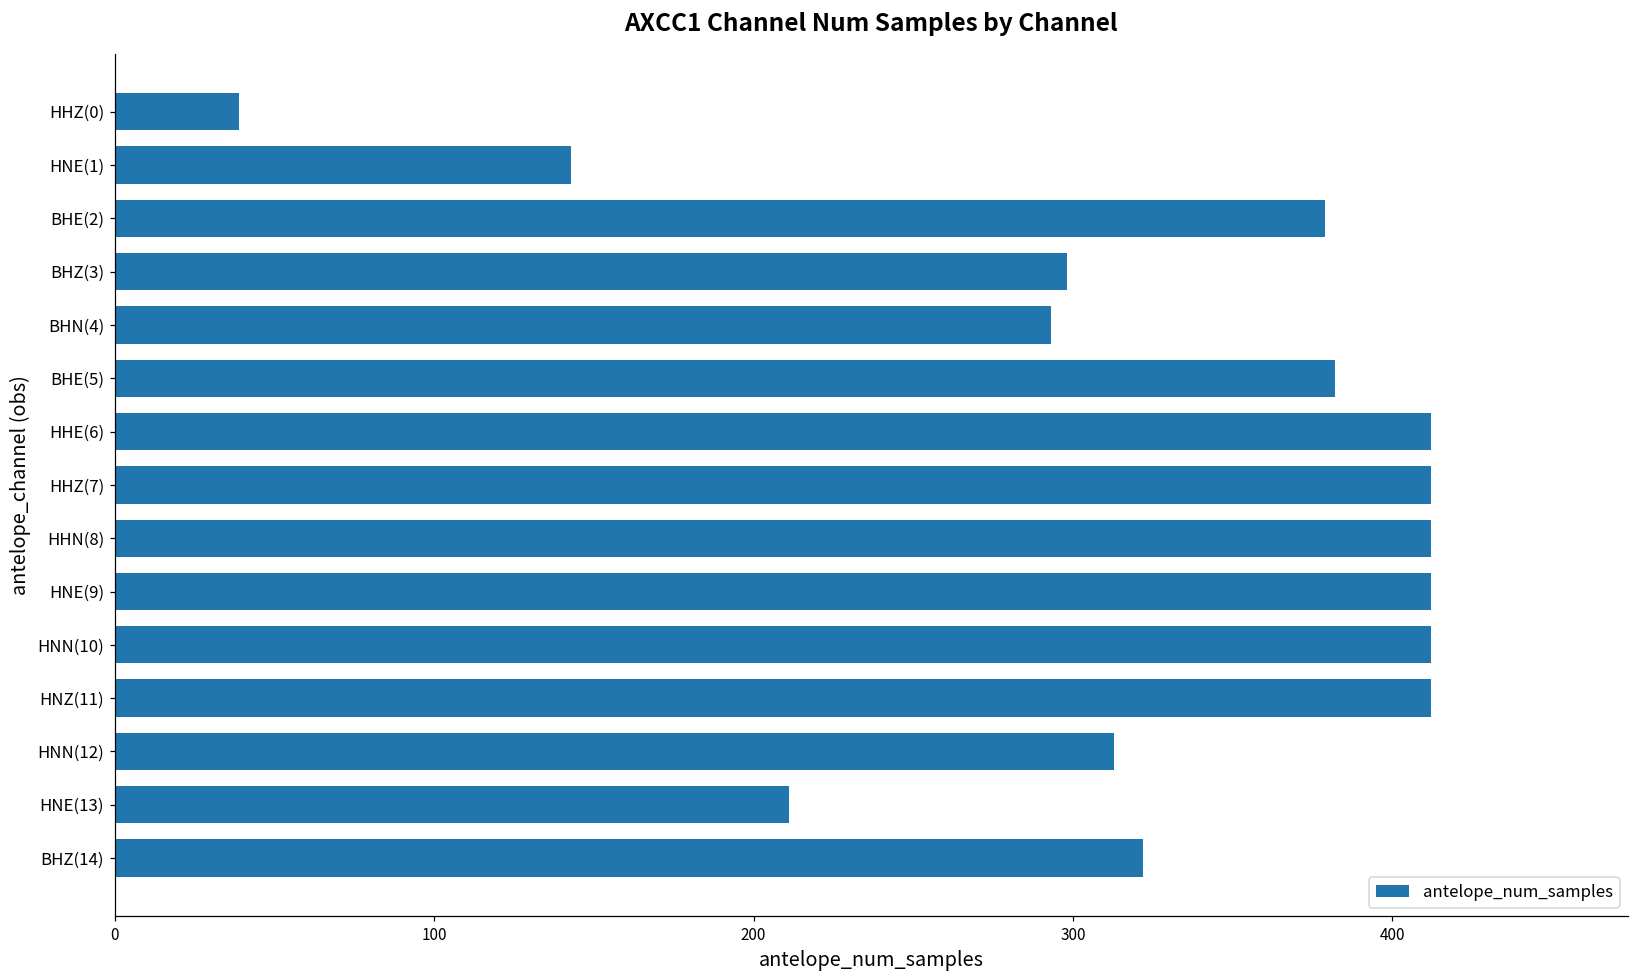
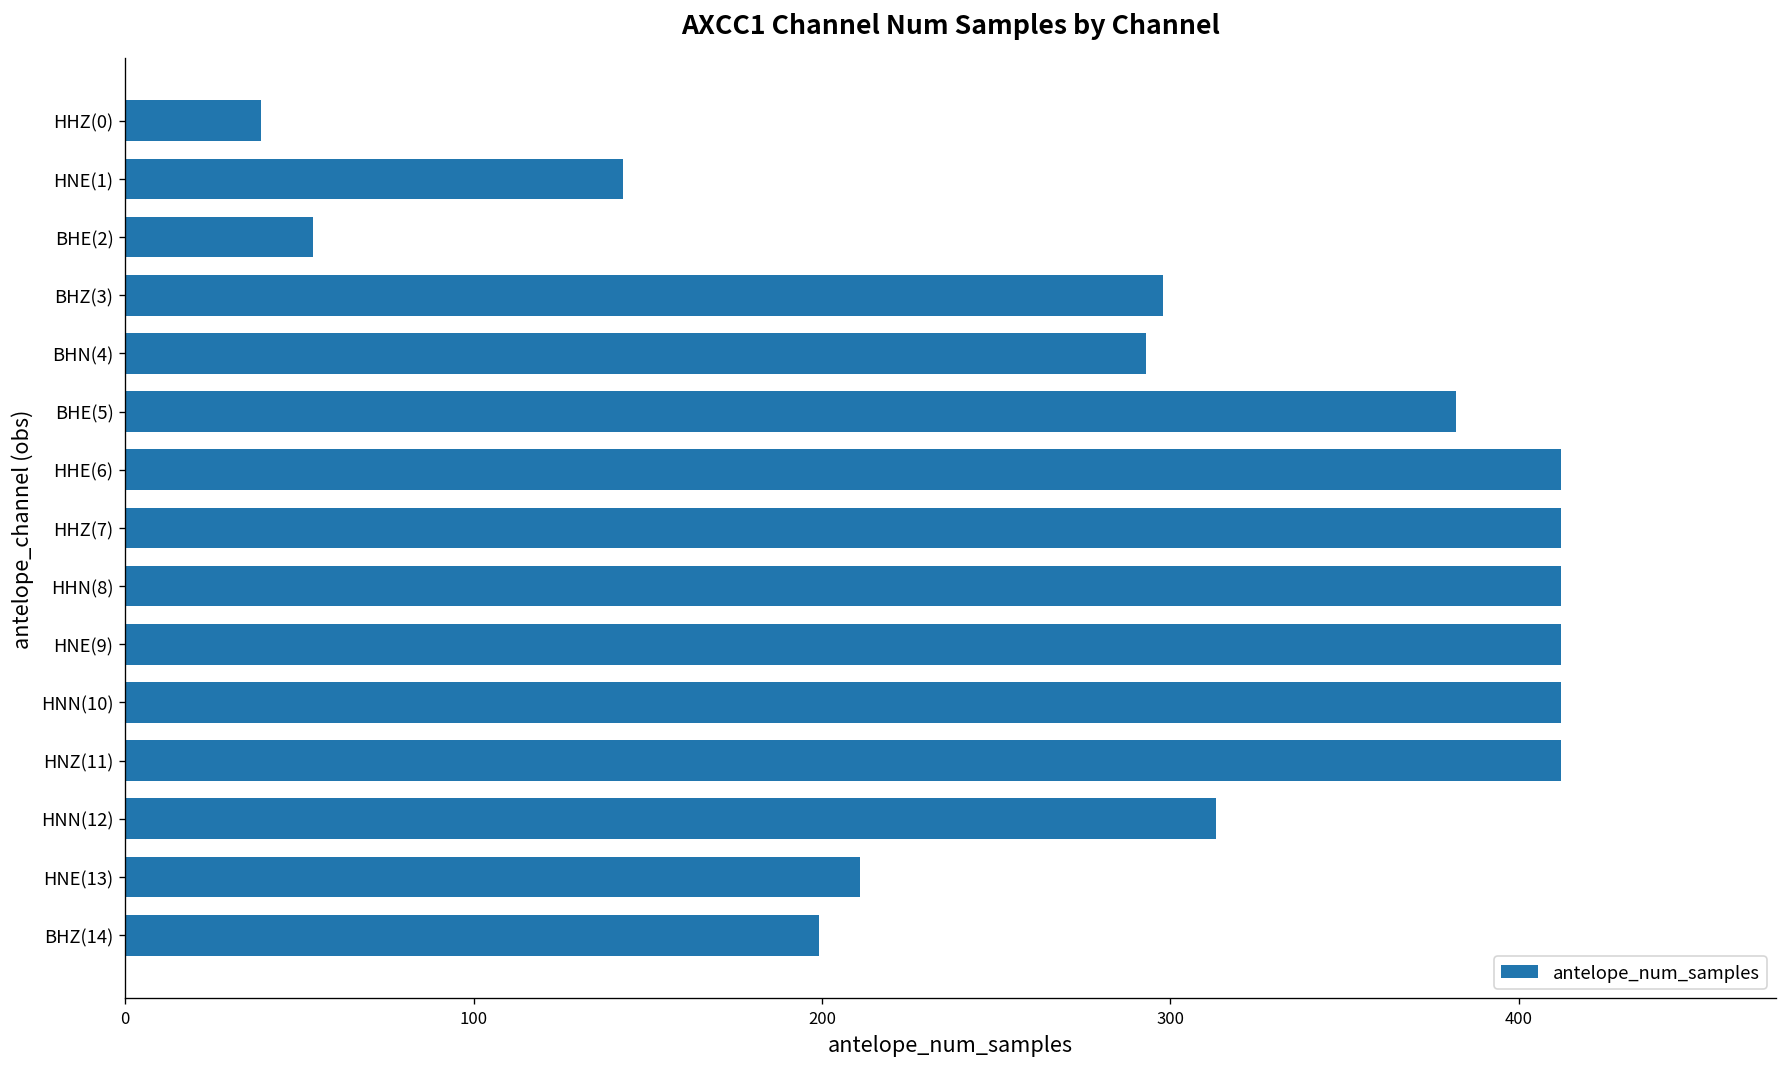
BHE(2): 379 -> 54
BHZ(14): 322 -> 199
